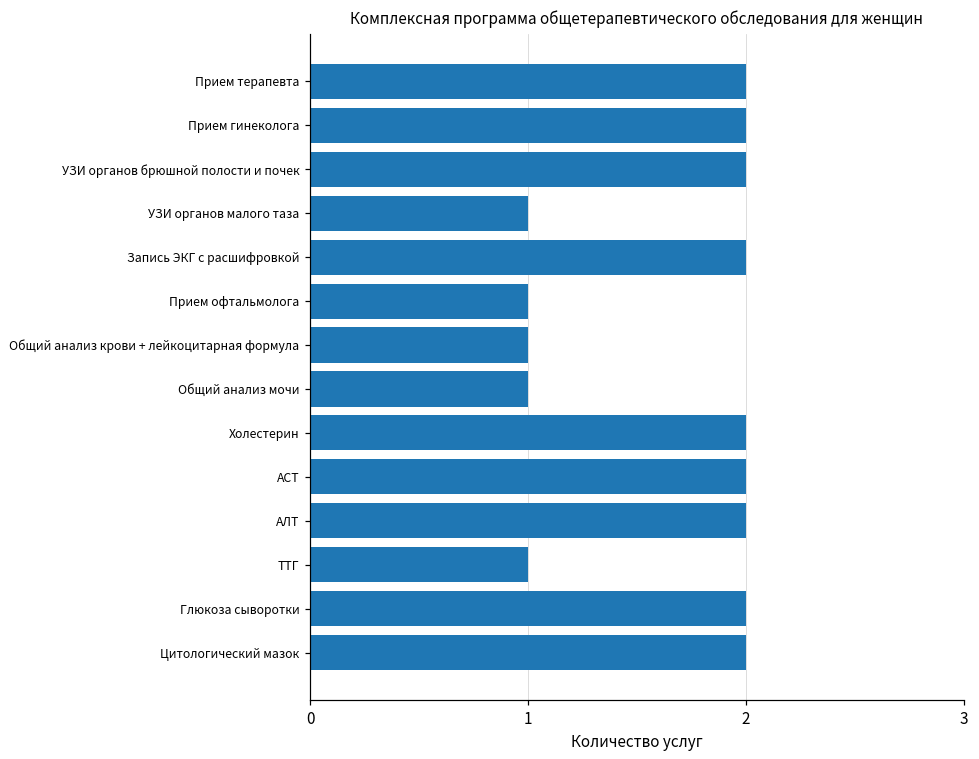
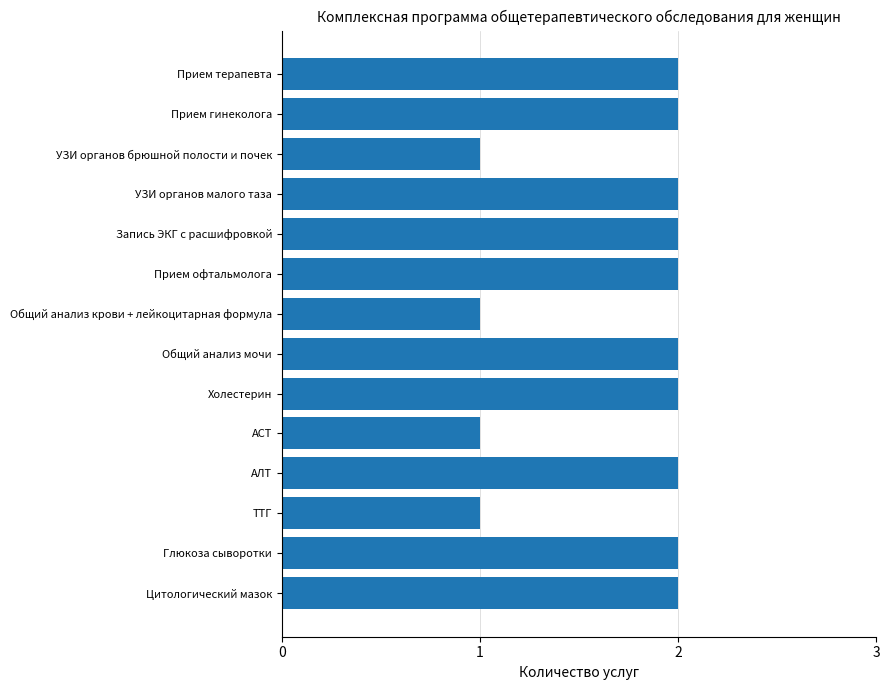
УЗИ органов брюшной полости и почек: 2 -> 1
УЗИ органов малого таза: 1 -> 2
Прием офтальмолога: 1 -> 2
Общий анализ мочи: 1 -> 2
АСТ: 2 -> 1
